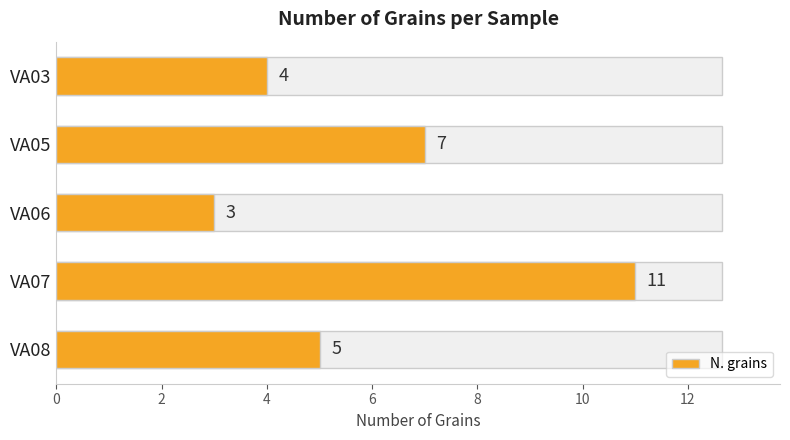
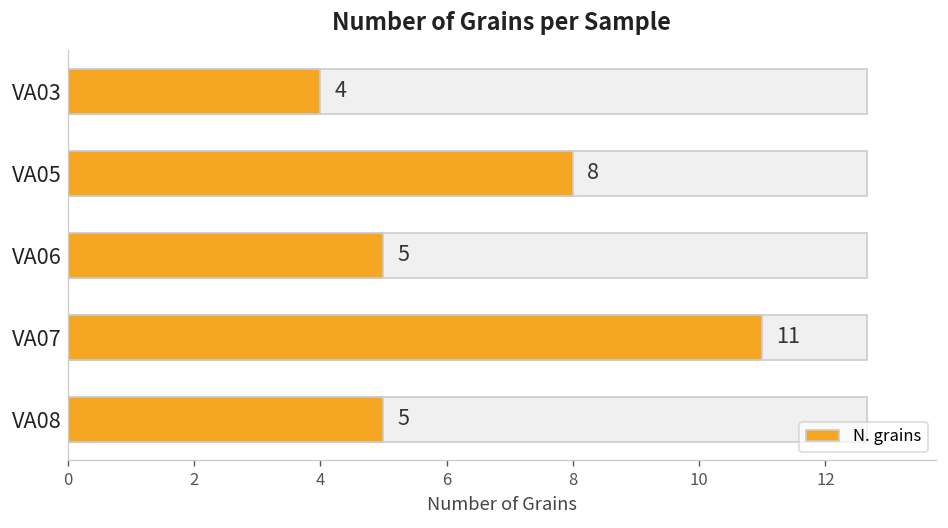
N. grains, VA05: 7 -> 8
N. grains, VA06: 3 -> 5
